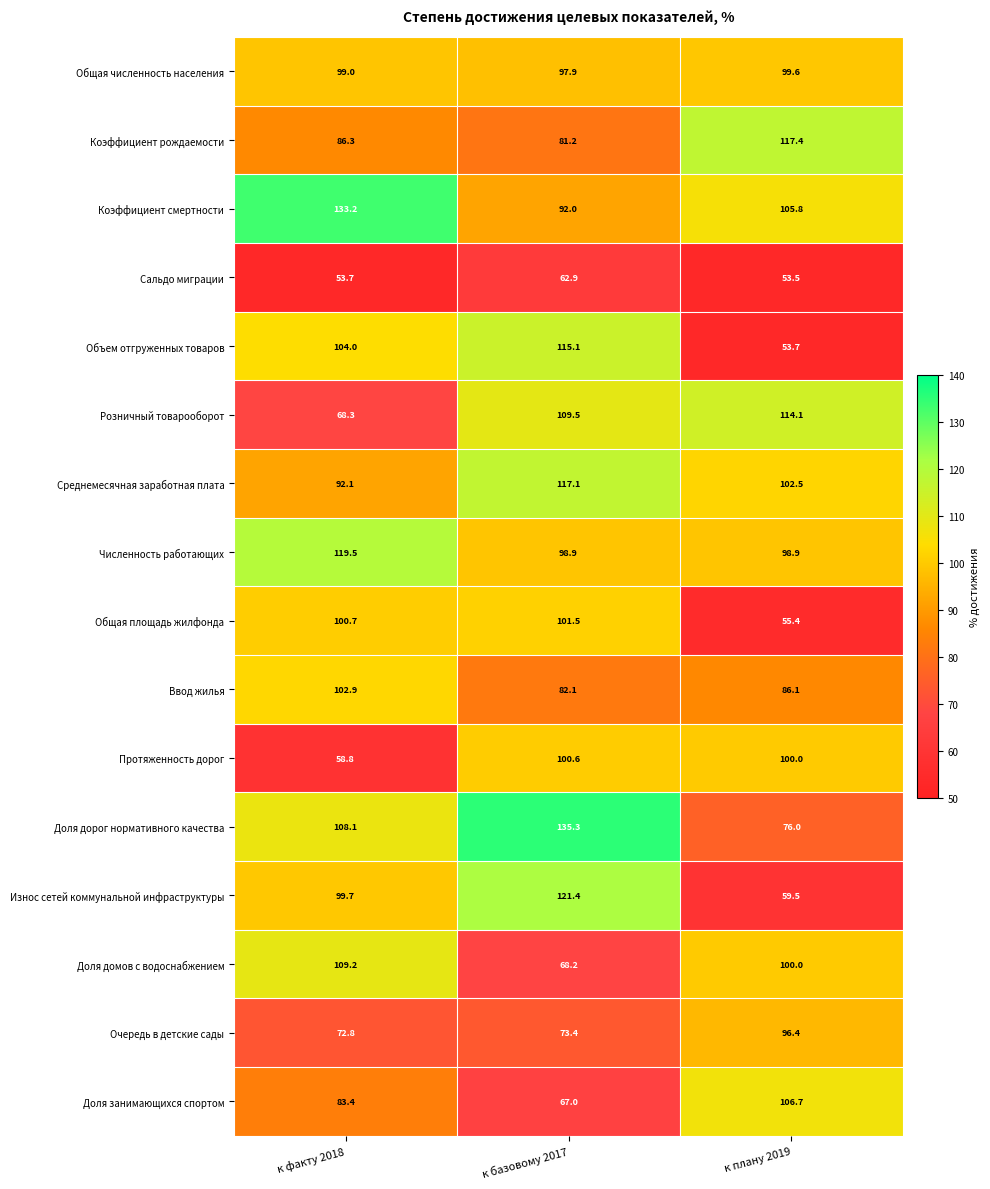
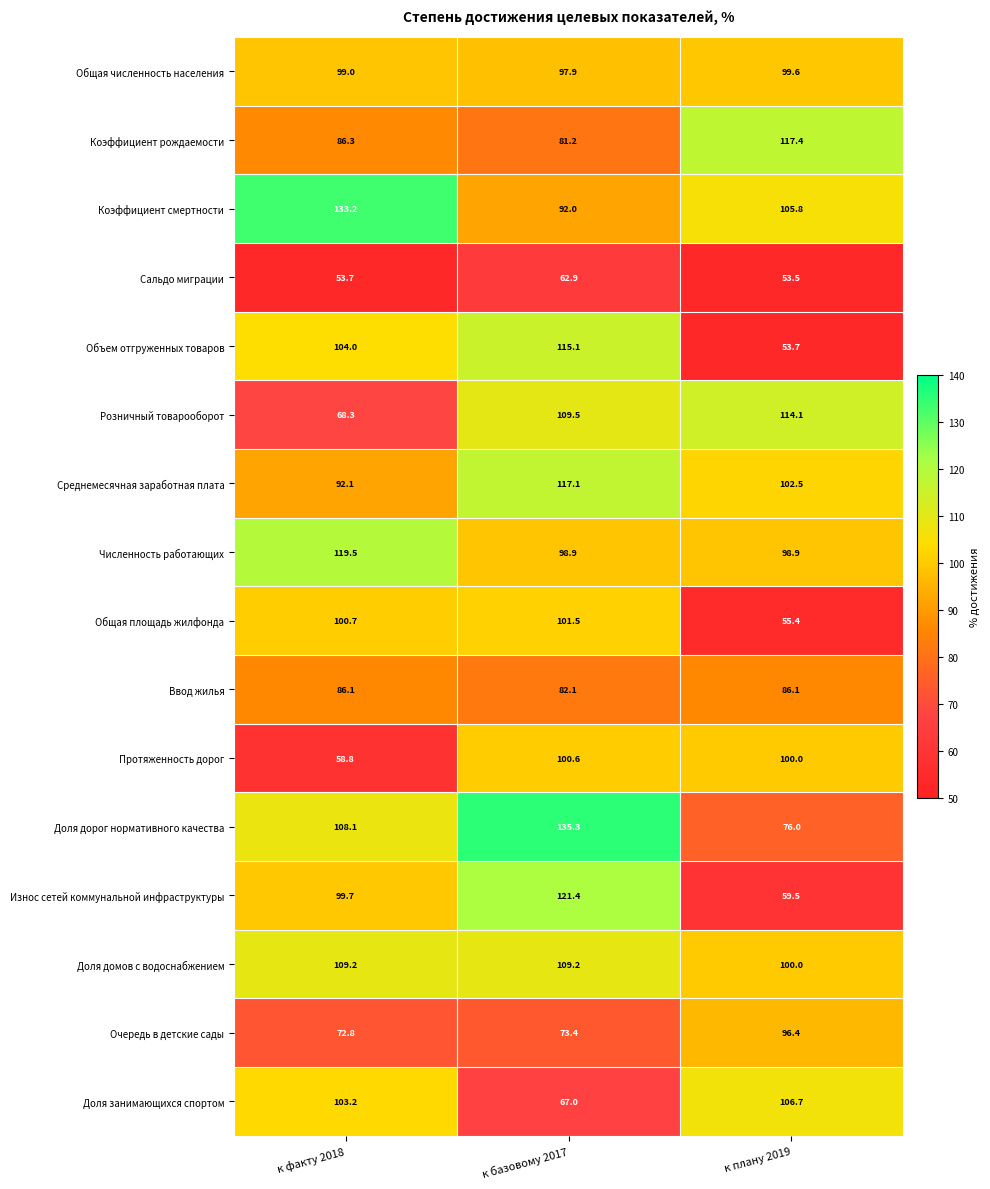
Ввод жилья, к факту 2018: 102.9 -> 86.1
Доля домов с водоснабжением, к базовому 2017: 68.2 -> 109.2
Доля занимающихся спортом, к факту 2018: 83.4 -> 103.2
